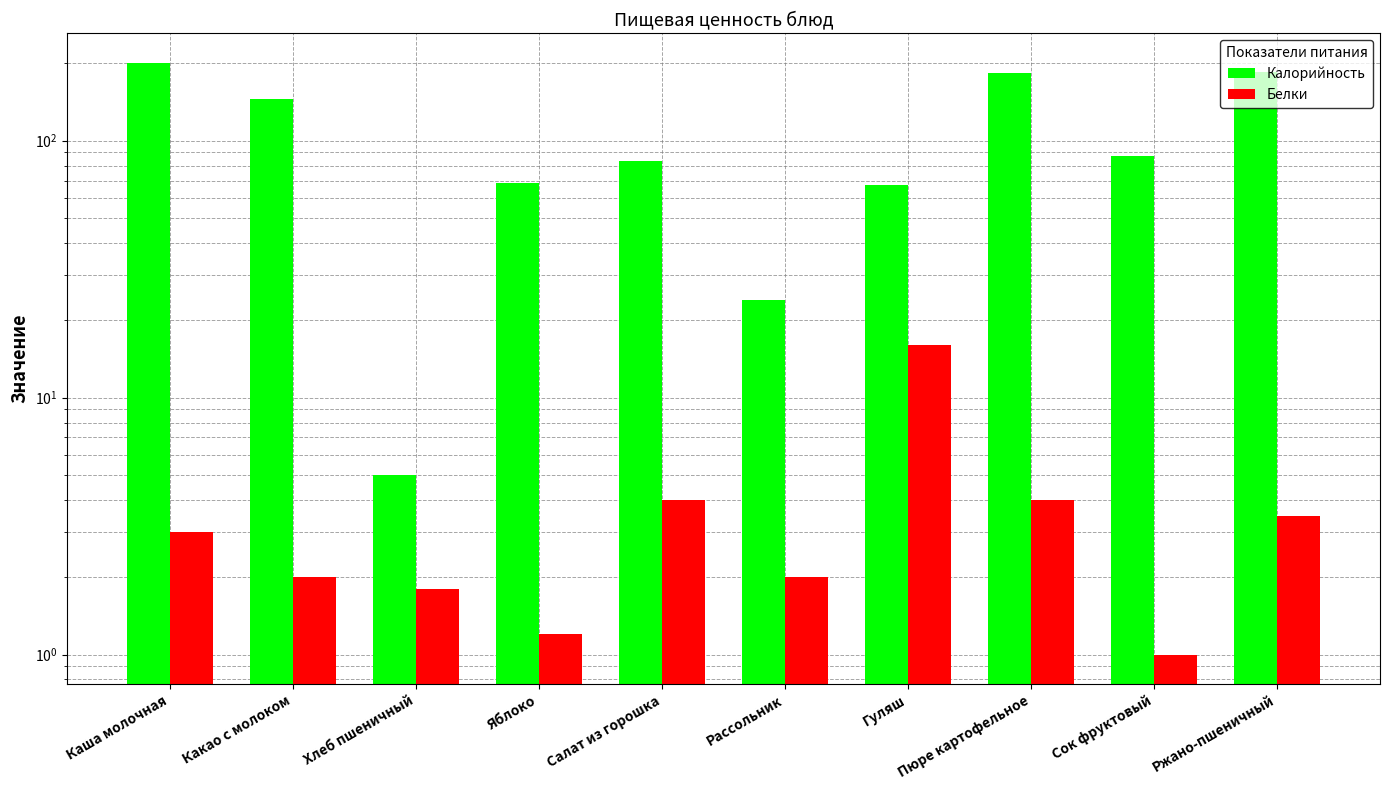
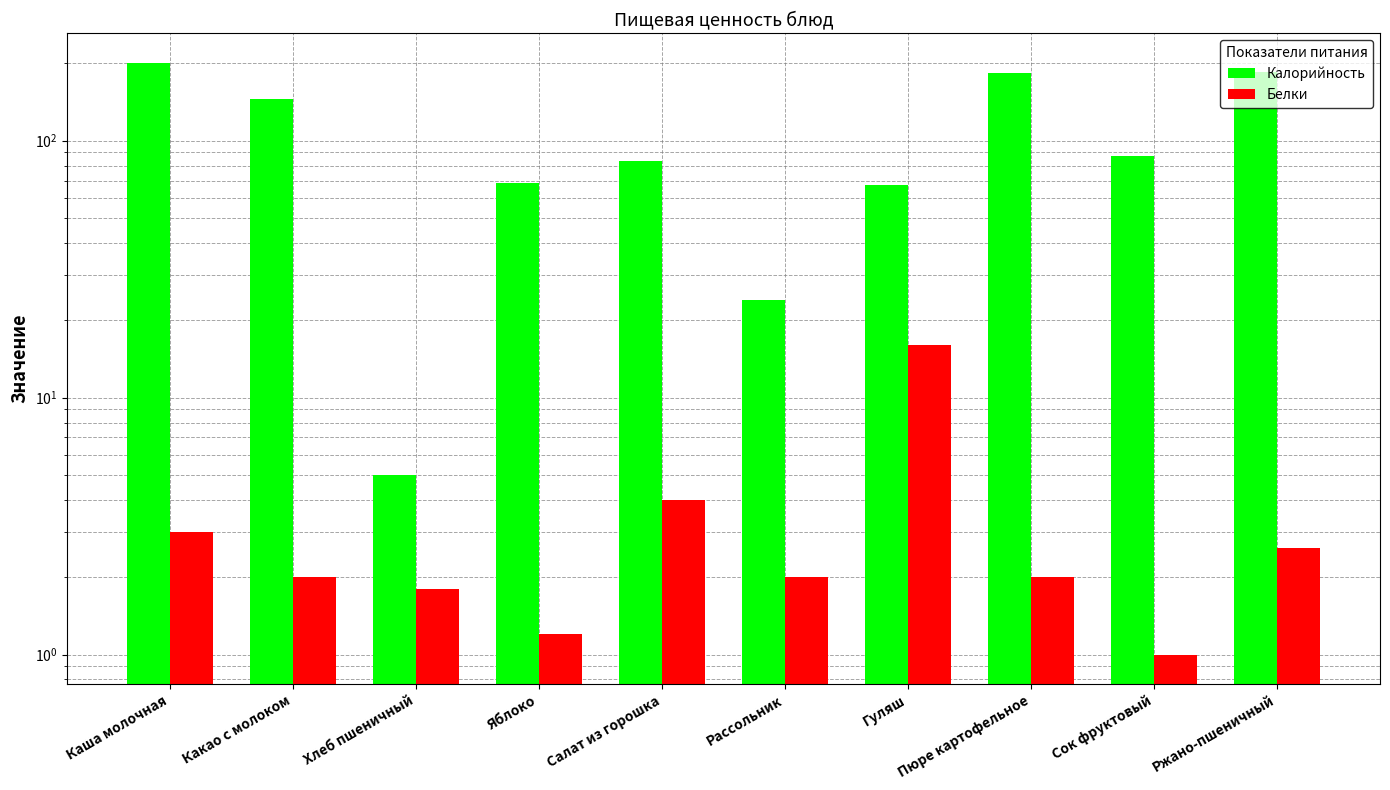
Белки, Пюре картофельное: 4 -> 2
Белки, Ржано-пшеничный: 3.5 -> 2.6
